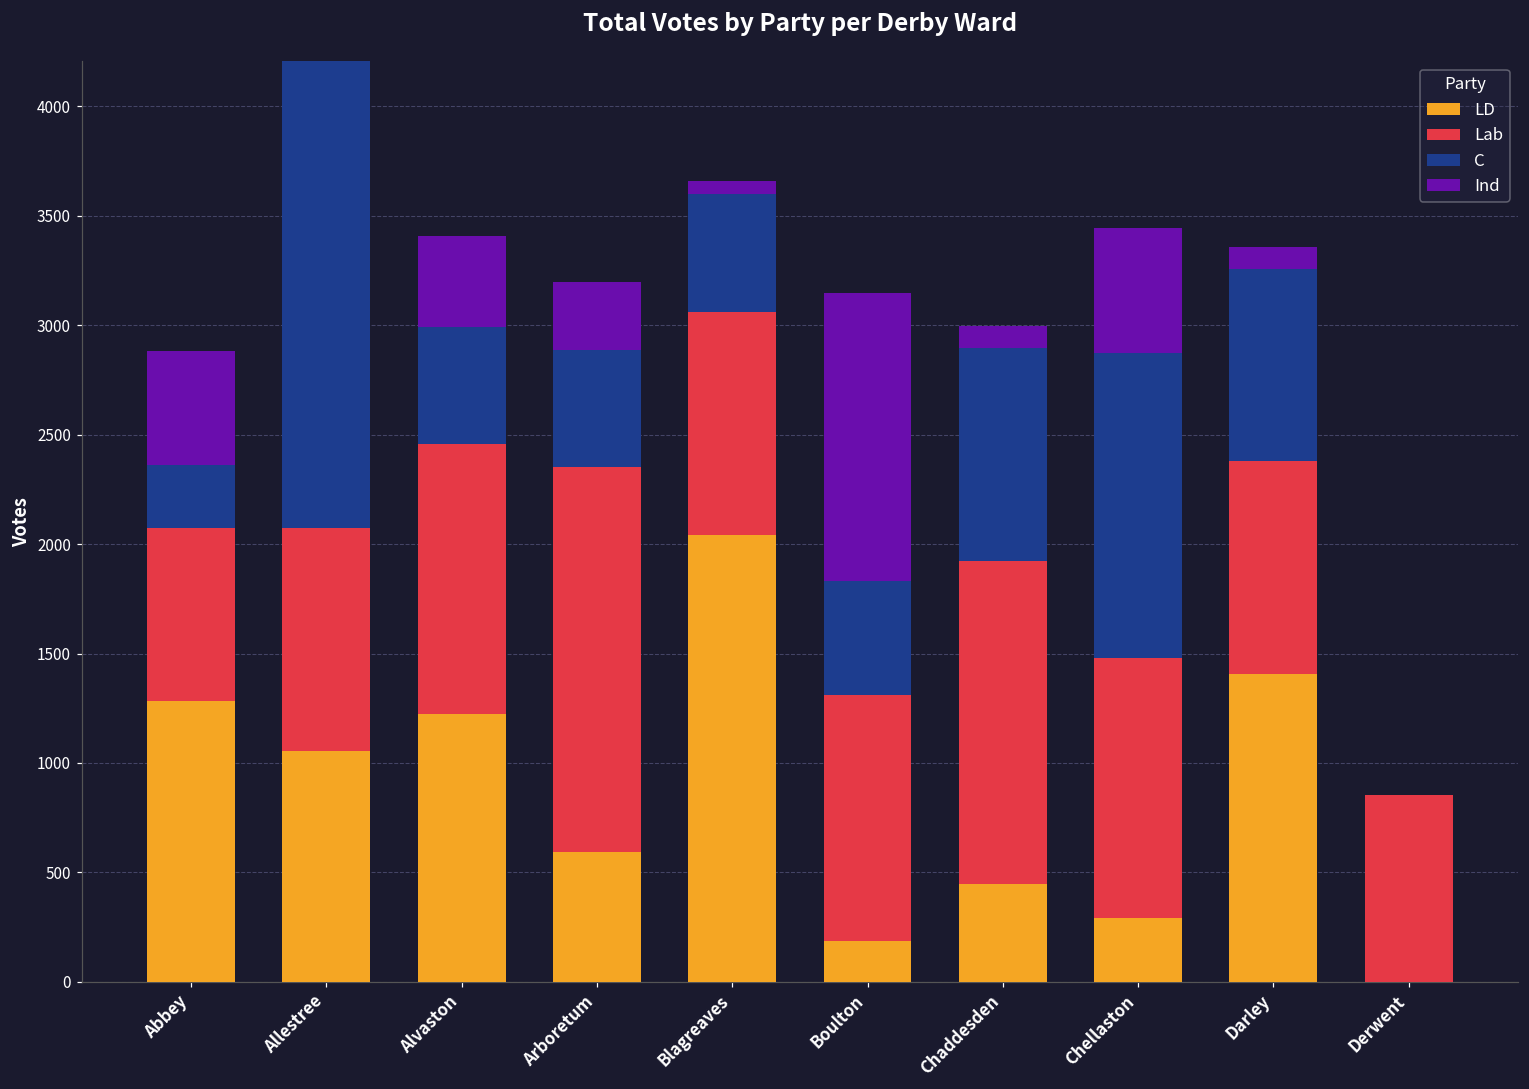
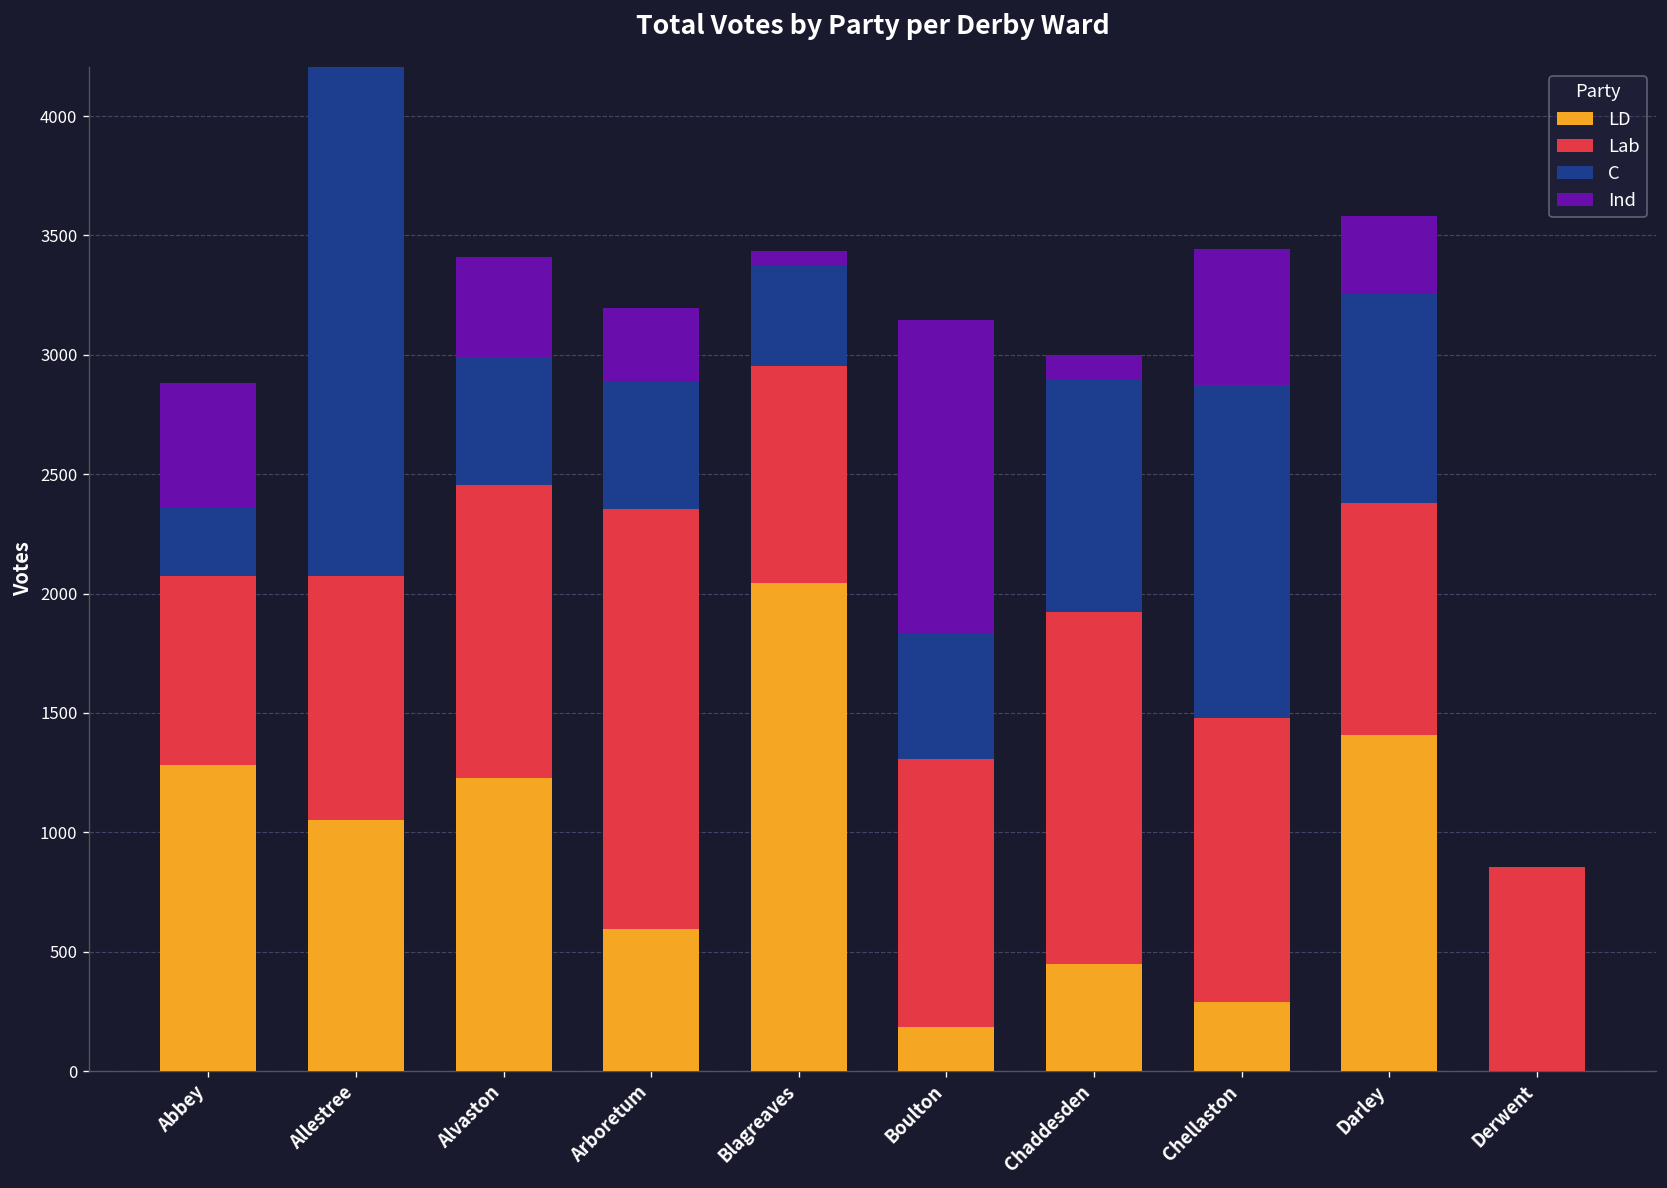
Lab, Blagreaves: 1020 -> 910
C, Blagreaves: 540 -> 420
Ind, Darley: 100 -> 330
